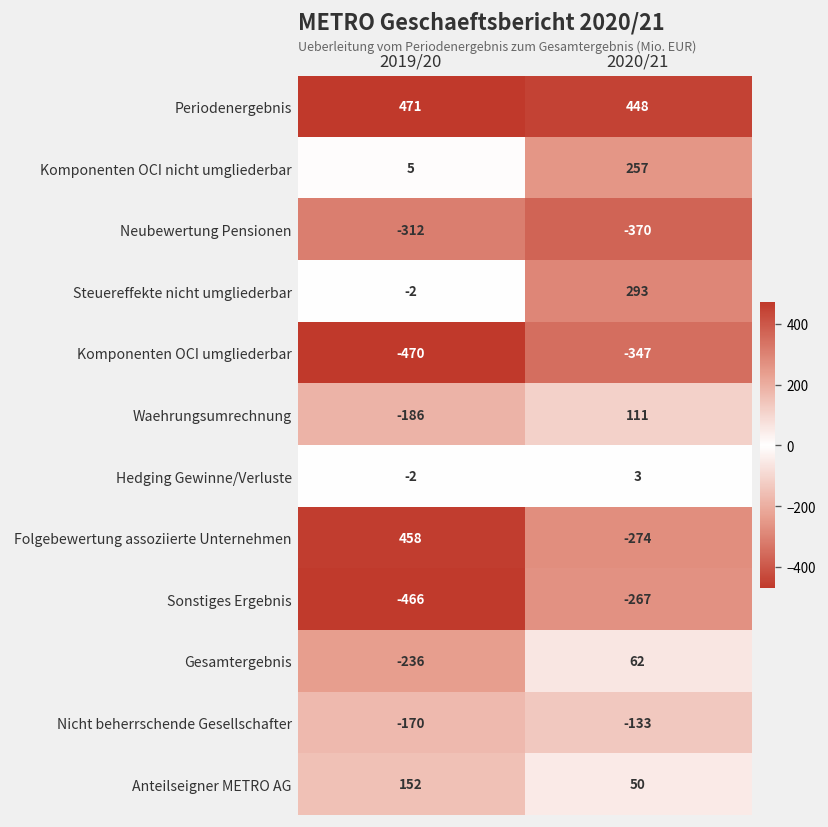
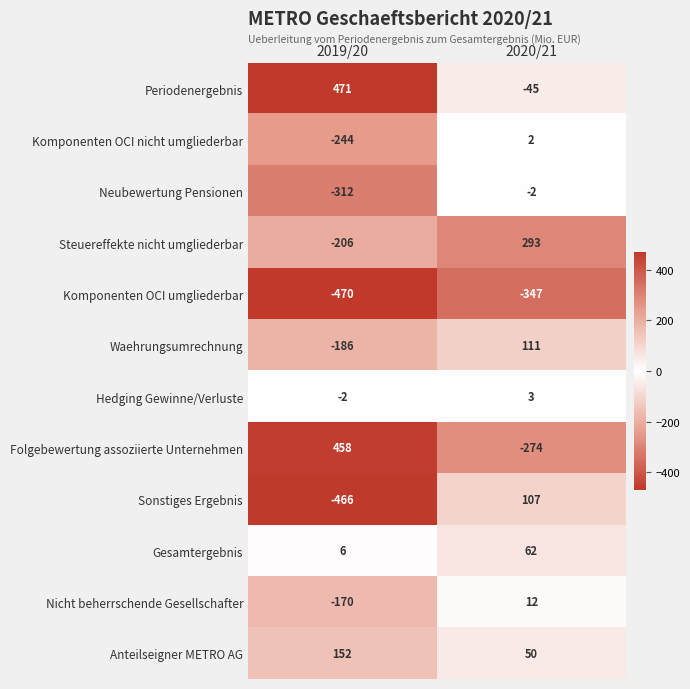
Periodenergebnis, 2020/21: 448 -> -45
Komponenten OCI nicht umgliederbar, 2019/20: 5 -> -244
Komponenten OCI nicht umgliederbar, 2020/21: 257 -> 2
Neubewertung Pensionen, 2020/21: -370 -> -2
Steuereffekte nicht umgliederbar, 2019/20: -2 -> -206
Sonstiges Ergebnis, 2020/21: -267 -> 107
Gesamtergebnis, 2019/20: -236 -> 6
Nicht beherrschende Gesellschafter, 2020/21: -133 -> 12
